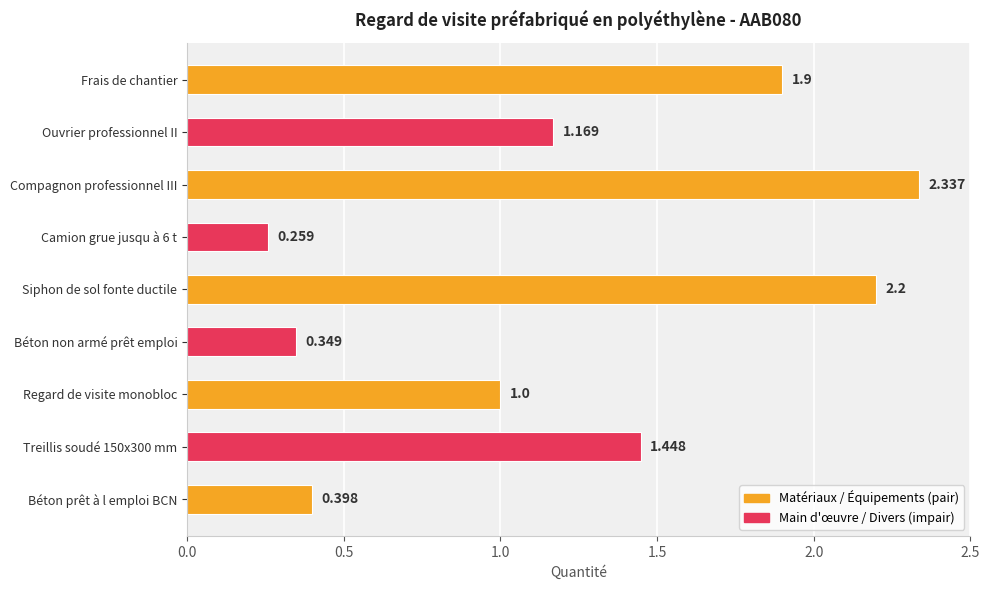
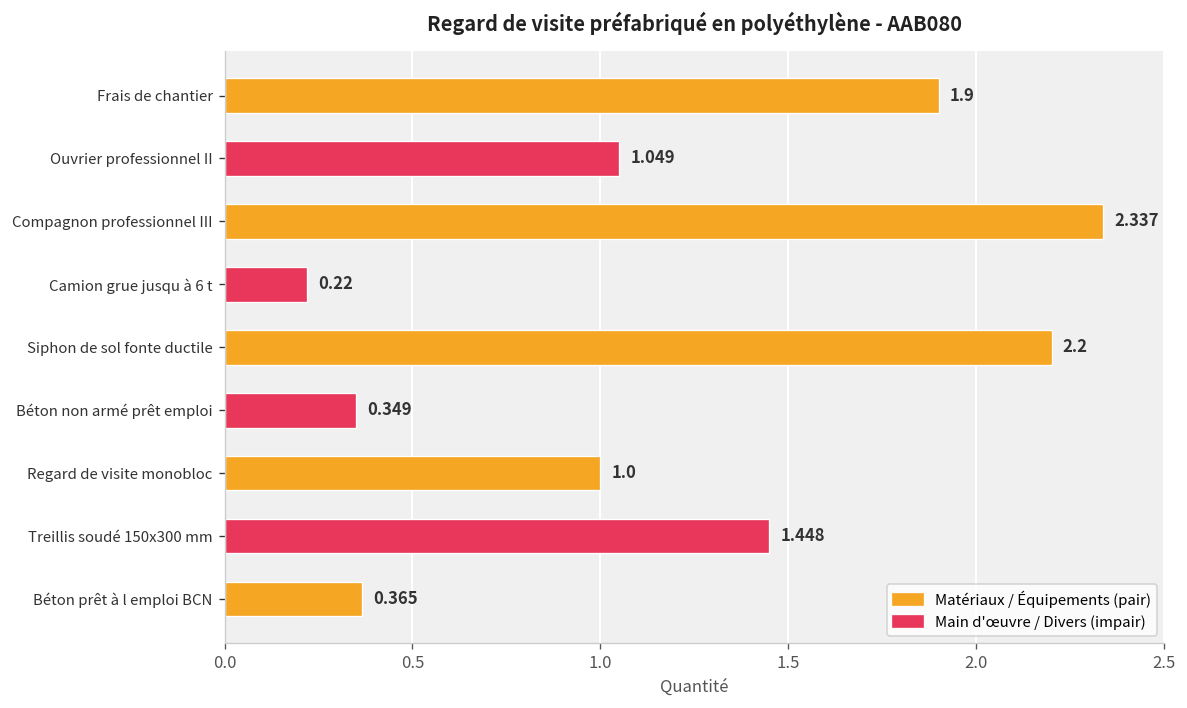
Ouvrier professionnel II: 1.169 -> 1.049
Camion grue jusqu à 6 t: 0.259 -> 0.22
Béton prêt à l emploi BCN: 0.398 -> 0.365
